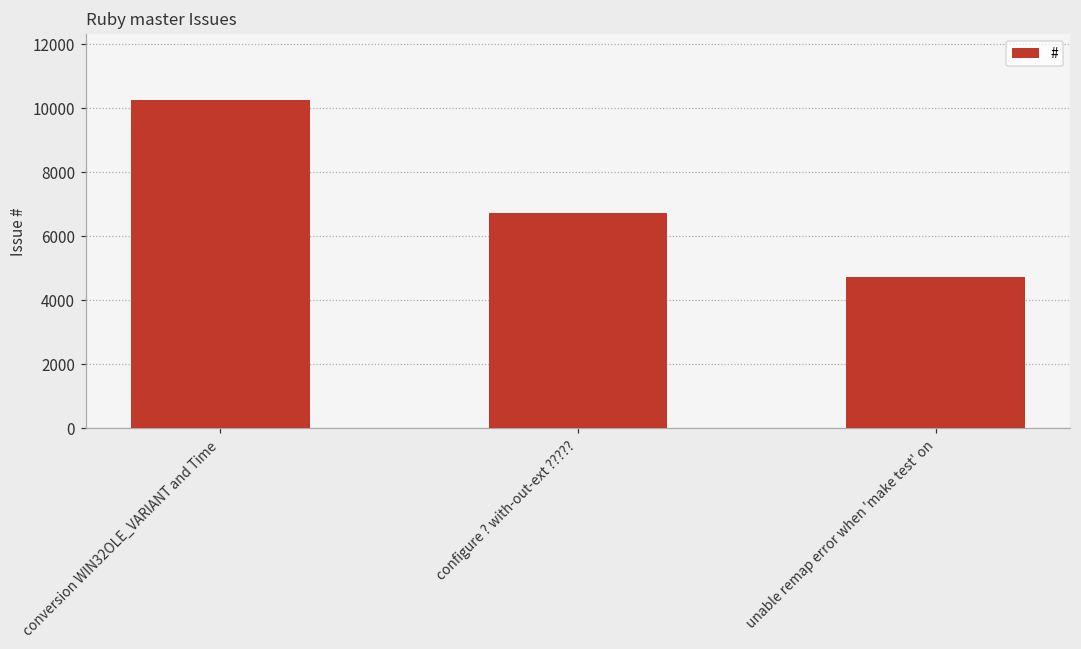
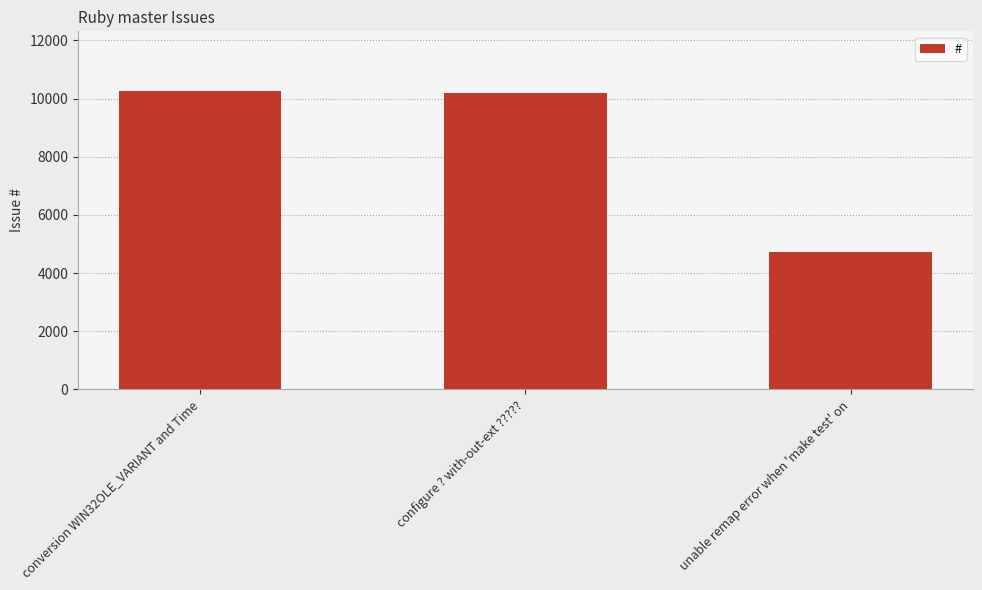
configure ? with-out-ext ?????: 6700 -> 10200
